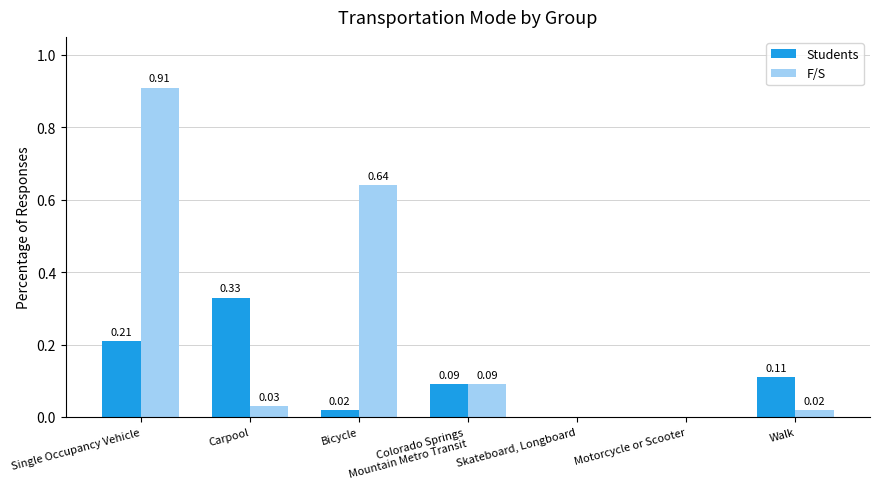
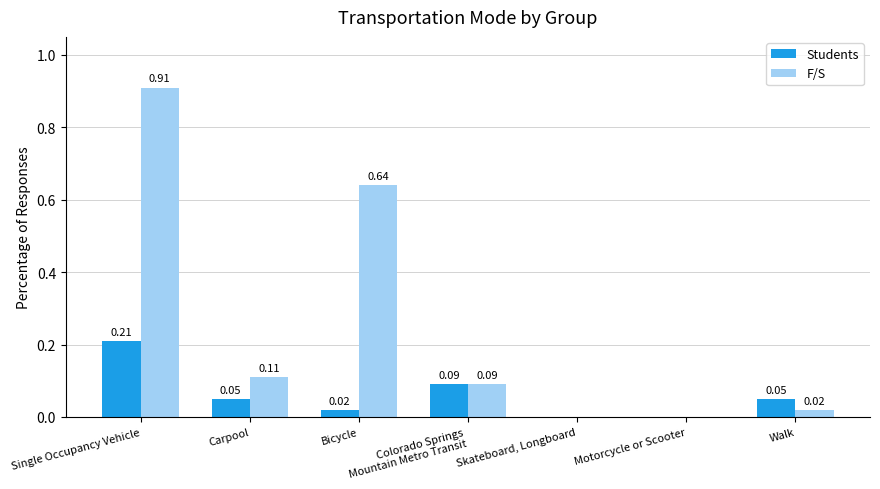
Students, Carpool: 0.33 -> 0.05
F/S, Carpool: 0.03 -> 0.11
Students, Walk: 0.11 -> 0.05
